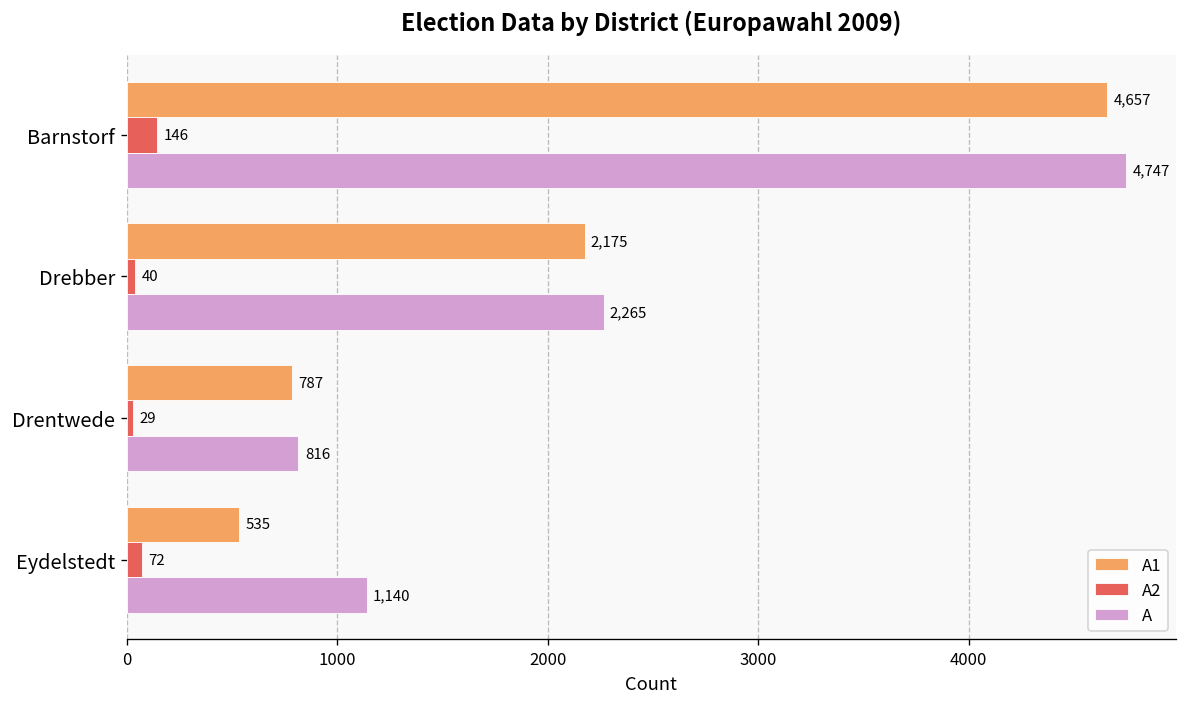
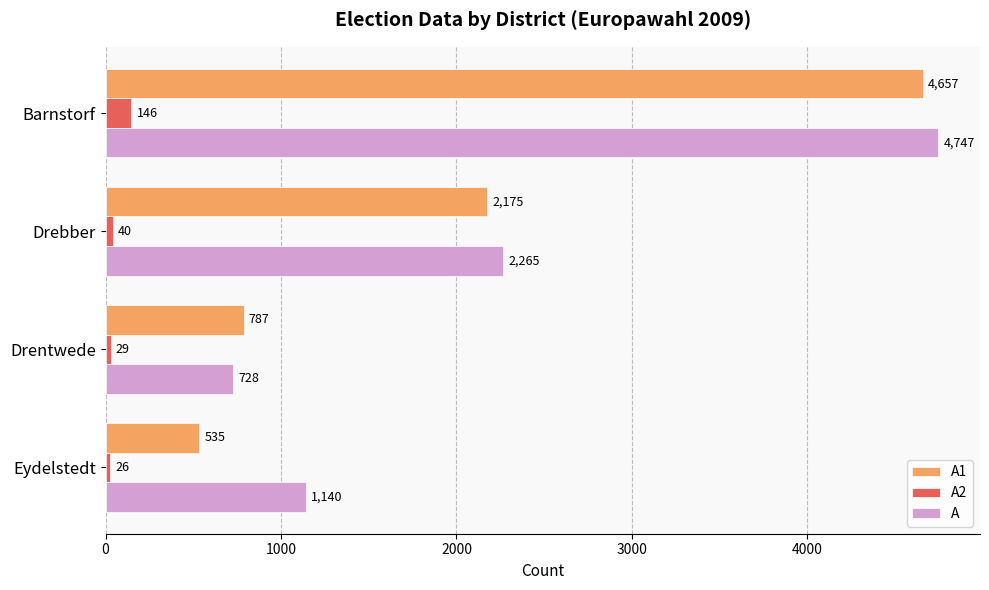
A, Drentwede: 816 -> 728
A2, Eydelstedt: 72 -> 26
